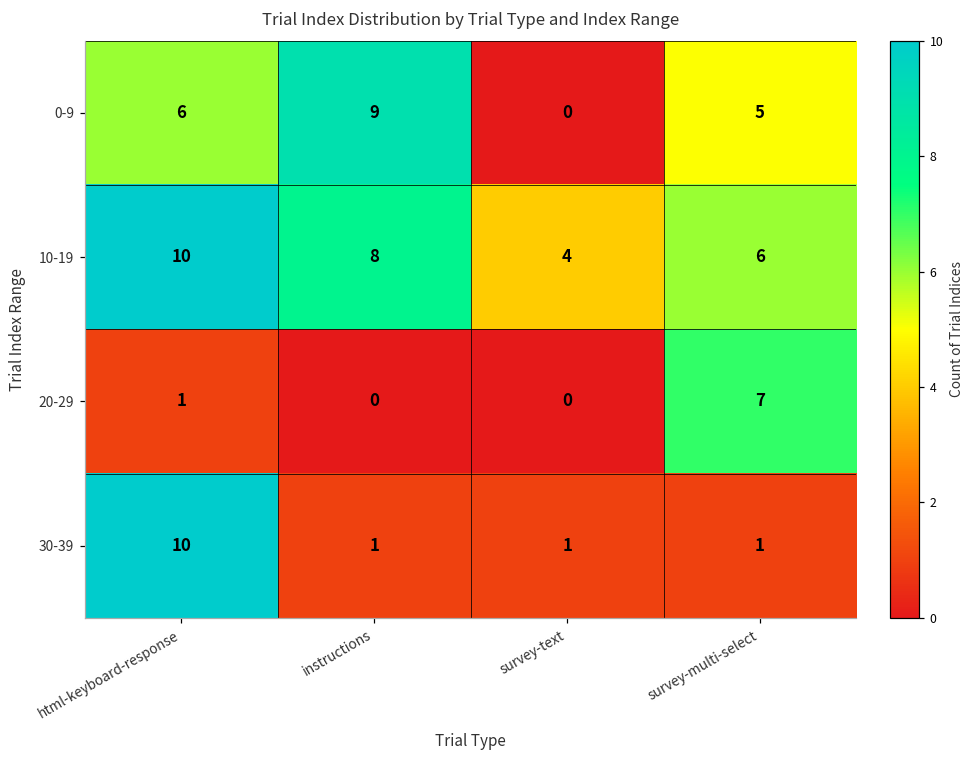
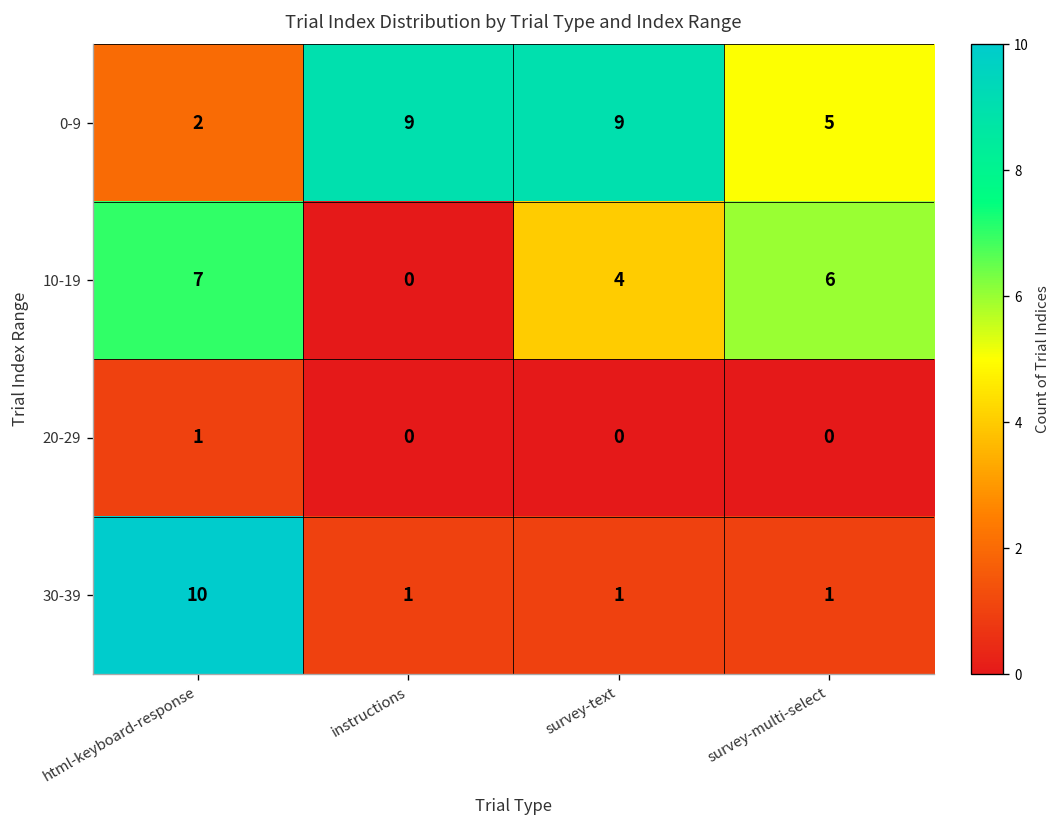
0-9, html-keyboard-response: 6 -> 2
0-9, survey-text: 0 -> 9
10-19, html-keyboard-response: 10 -> 7
10-19, instructions: 8 -> 0
20-29, survey-multi-select: 7 -> 0
